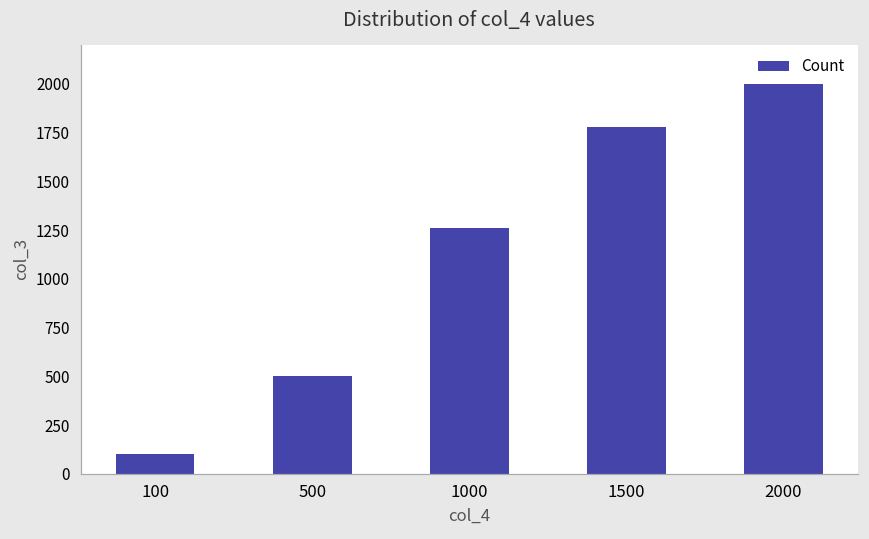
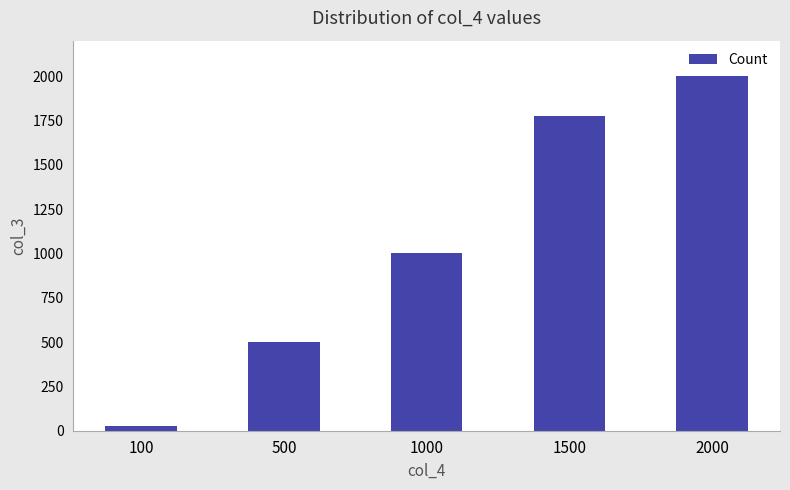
100: 100 -> 30
1000: 1260 -> 1000
